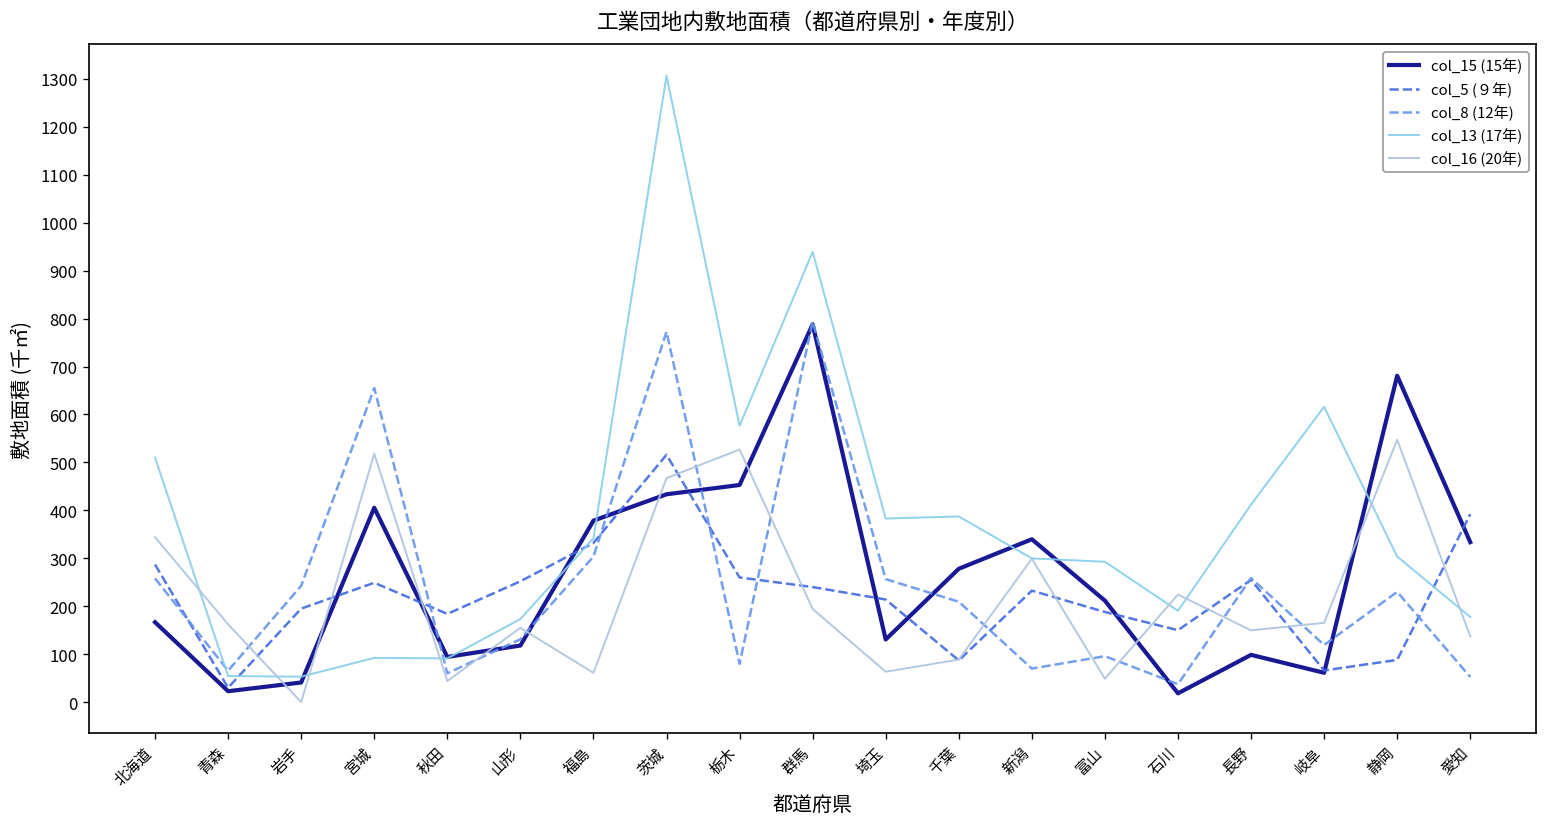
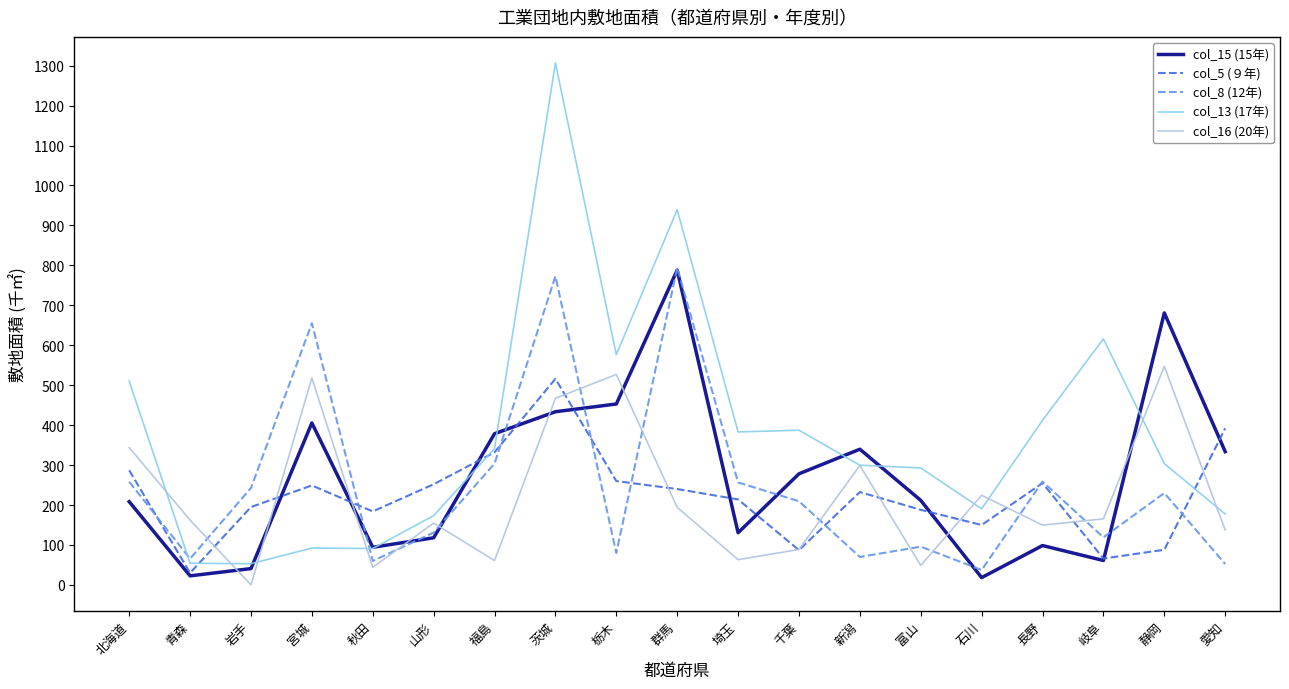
col_15 (15年), 北海道: 170 -> 210
